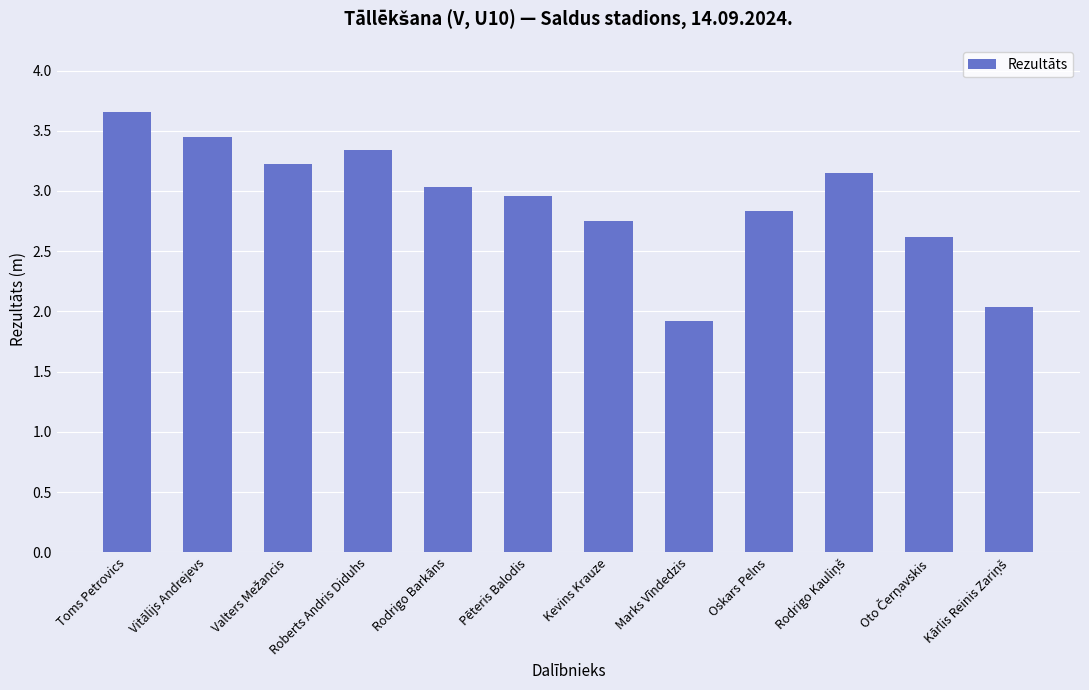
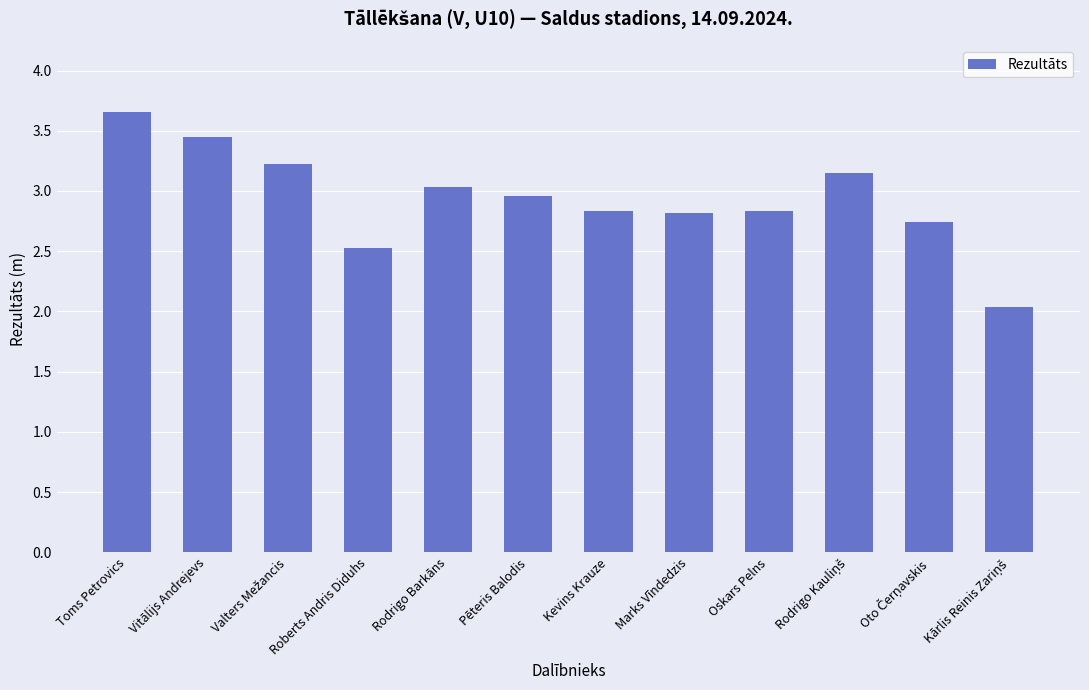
Roberts Andris Diduhs: 3.34 -> 2.53
Kevins Krauze: 2.75 -> 2.83
Marks Vīndedzis: 1.92 -> 2.82
Oto Čerņavskis: 2.62 -> 2.74
